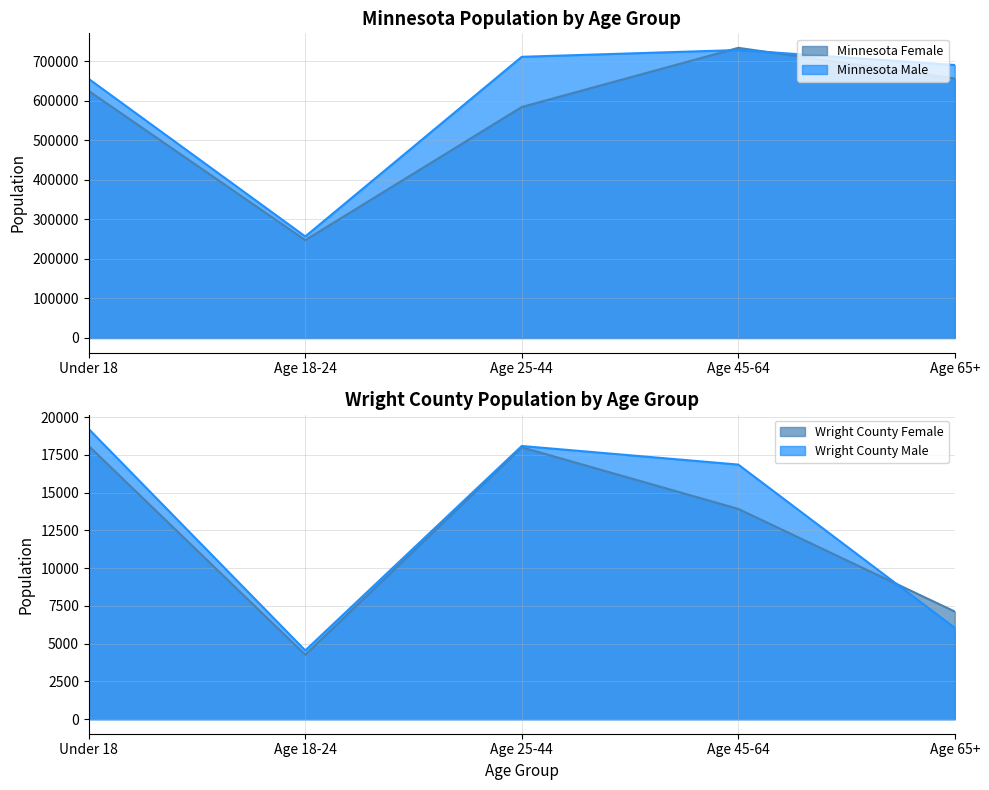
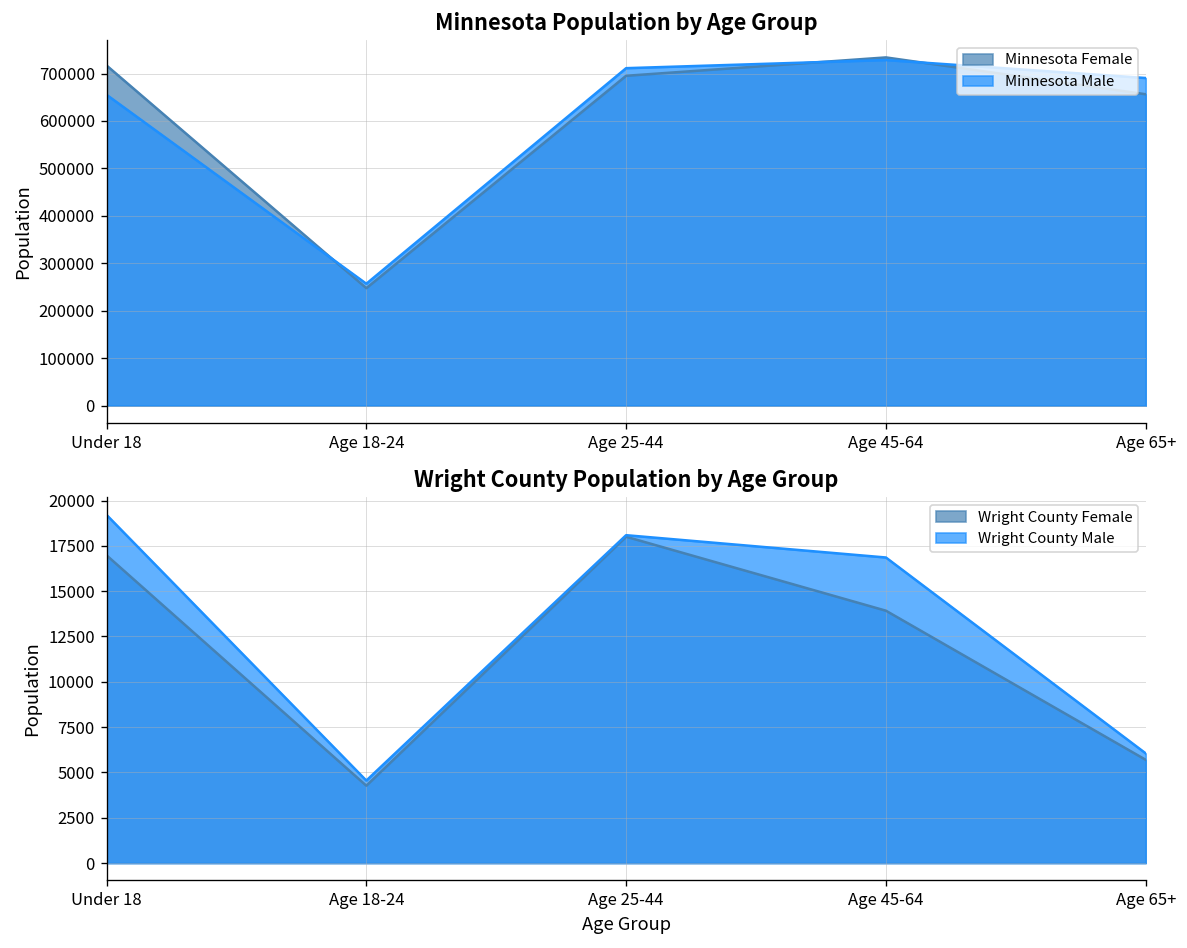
Minnesota Population by Age Group, Minnesota Female, Under 18: 620000 -> 720000
Minnesota Population by Age Group, Minnesota Female, Age 25-44: 580000 -> 700000
Wright County Population by Age Group, Wright County Female, Under 18: 18100 -> 17000
Wright County Population by Age Group, Wright County Female, Age 65+: 7100 -> 5700
